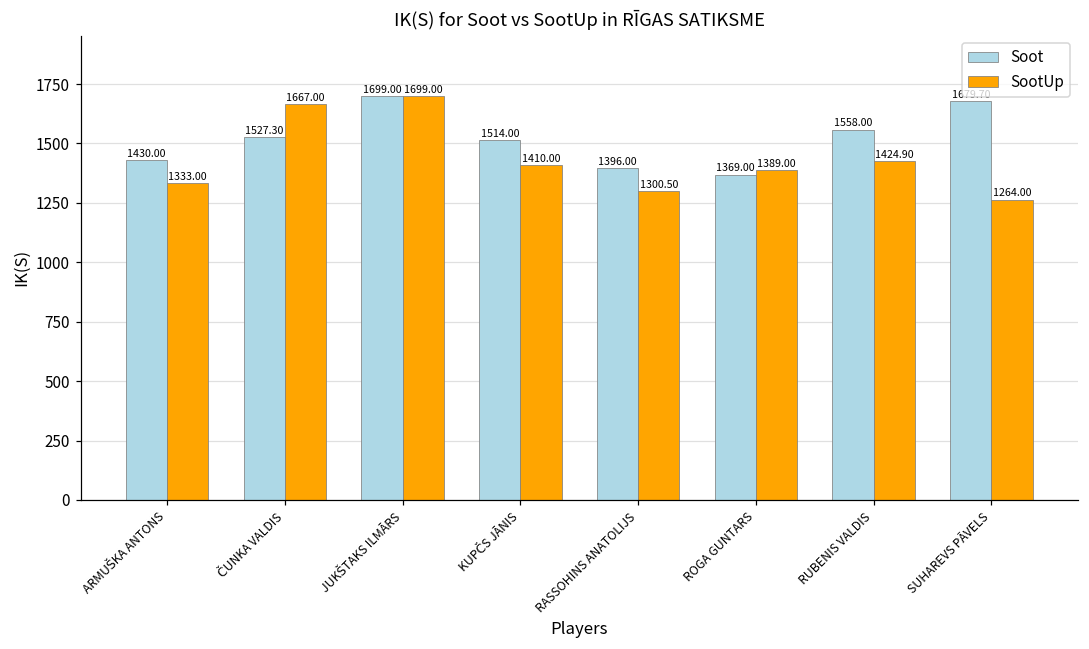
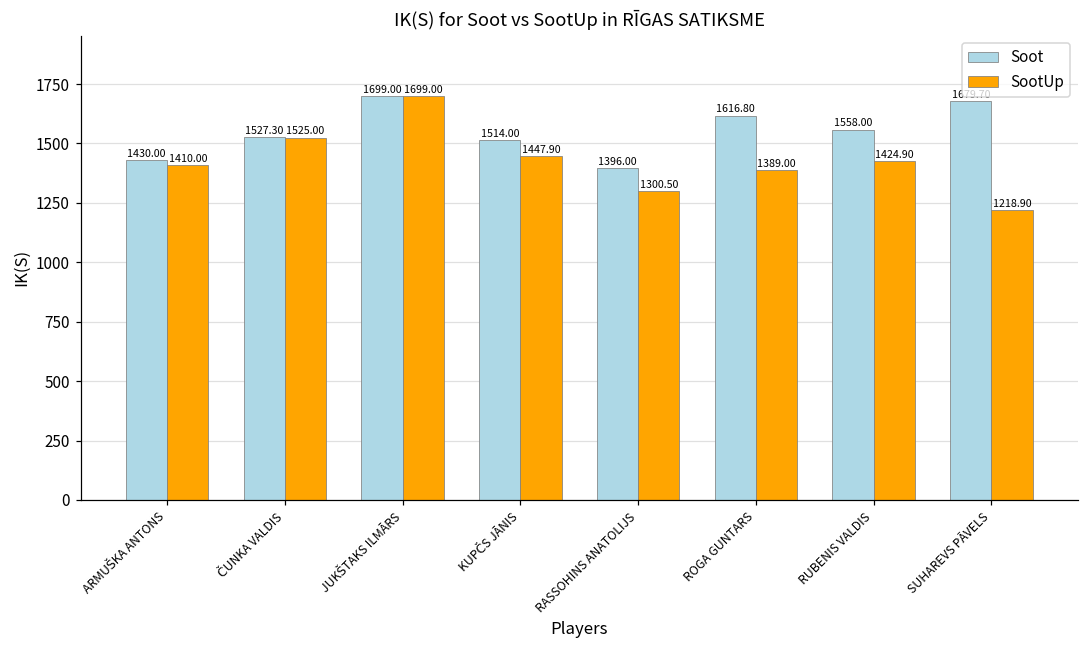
SootUp, ARMUŠKA ANTONS: 1333.00 -> 1410.00
SootUp, ČUNKA VALDIS: 1667.00 -> 1525.00
SootUp, KUPČS JĀNIS: 1410.00 -> 1447.90
Soot, ROGA GUNTARS: 1369.00 -> 1616.80
SootUp, SUHAREVS PĀVELS: 1264.00 -> 1218.90
